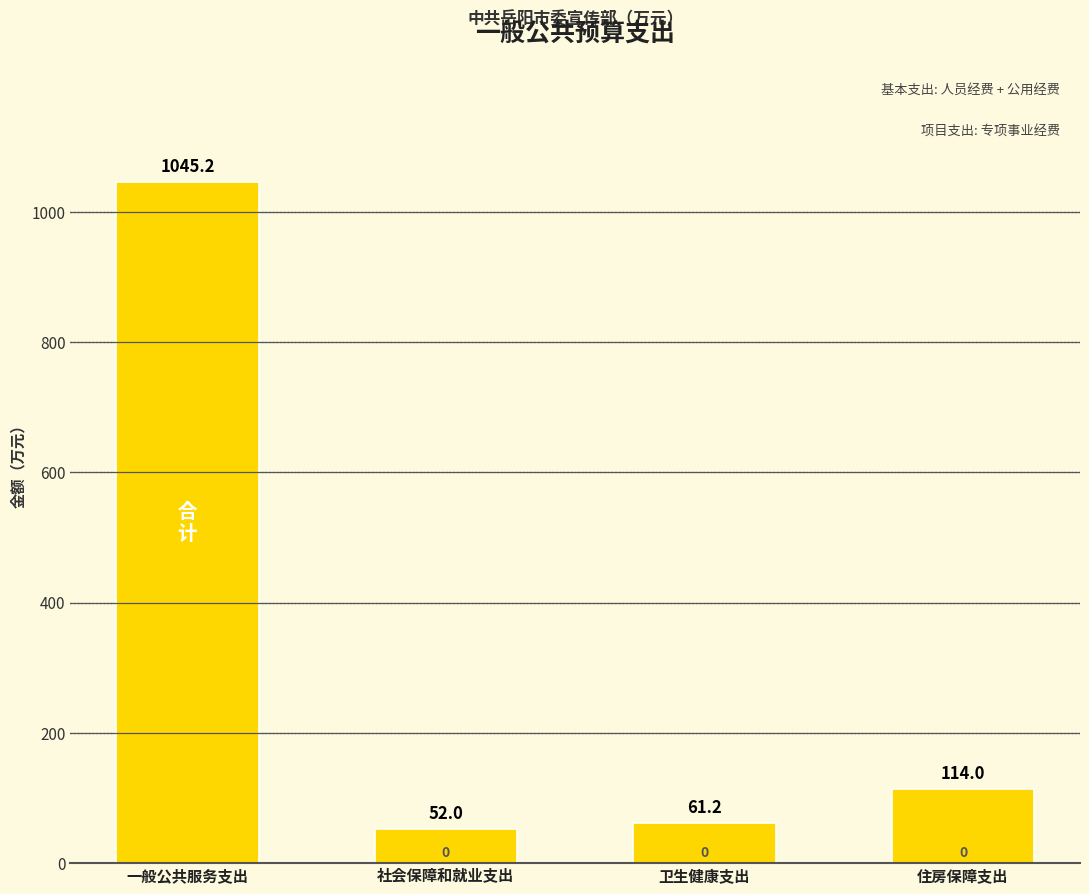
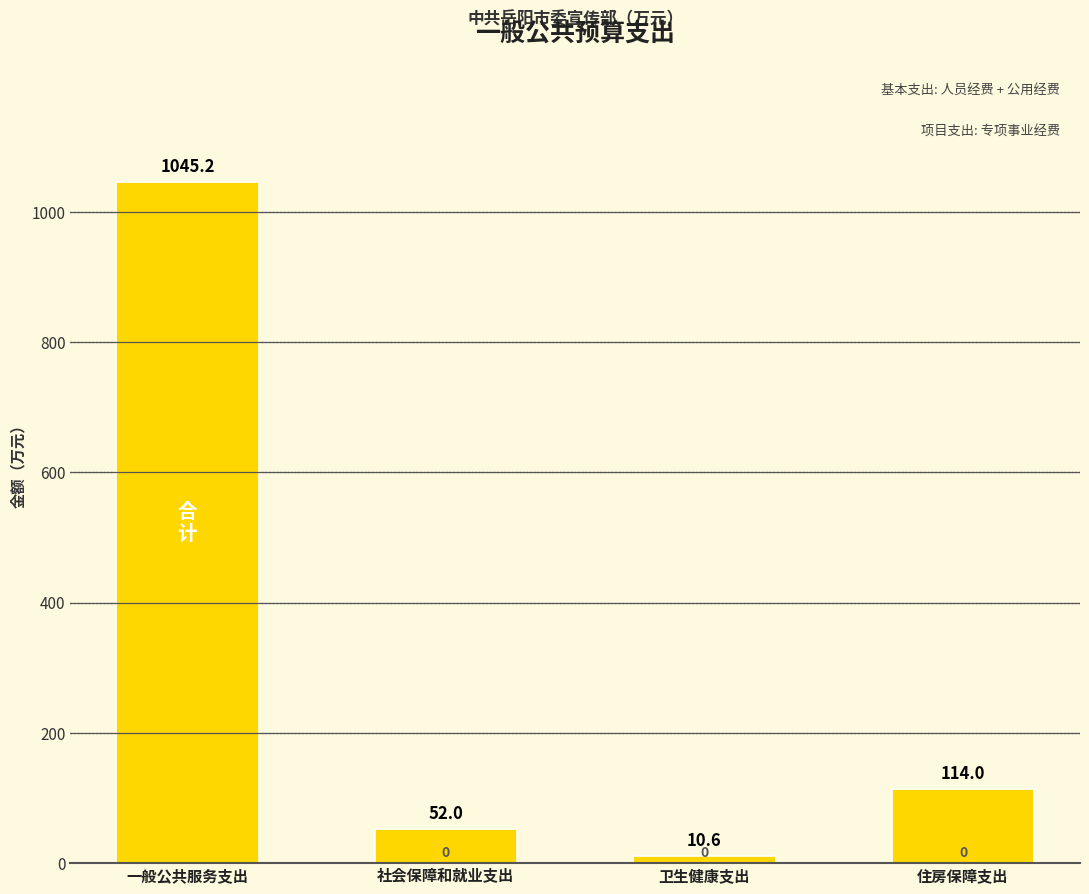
卫生健康支出: 61.2 -> 10.6
